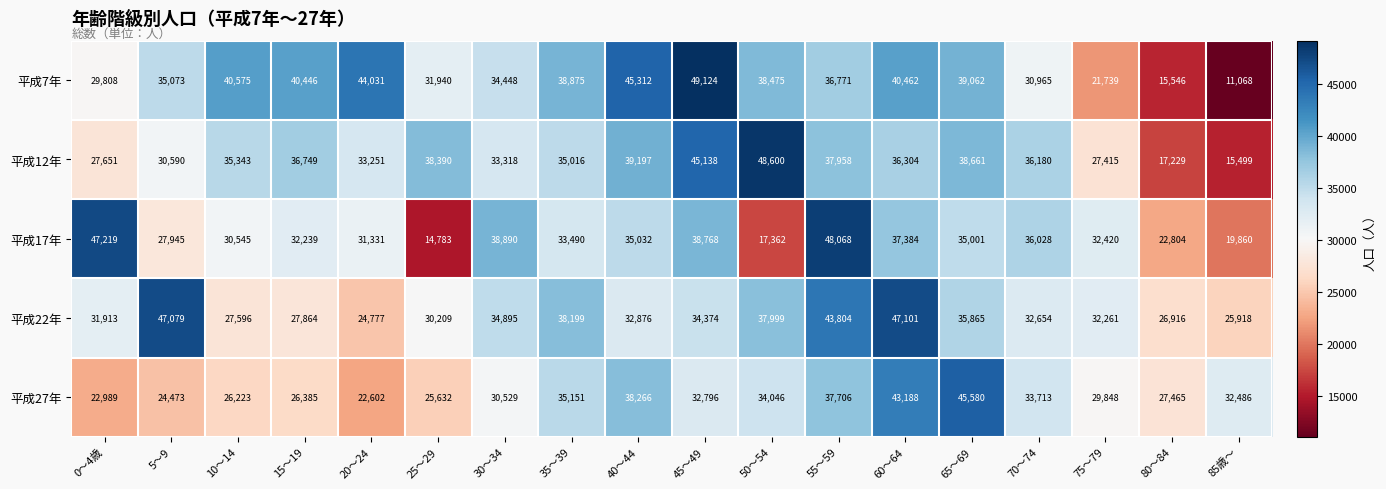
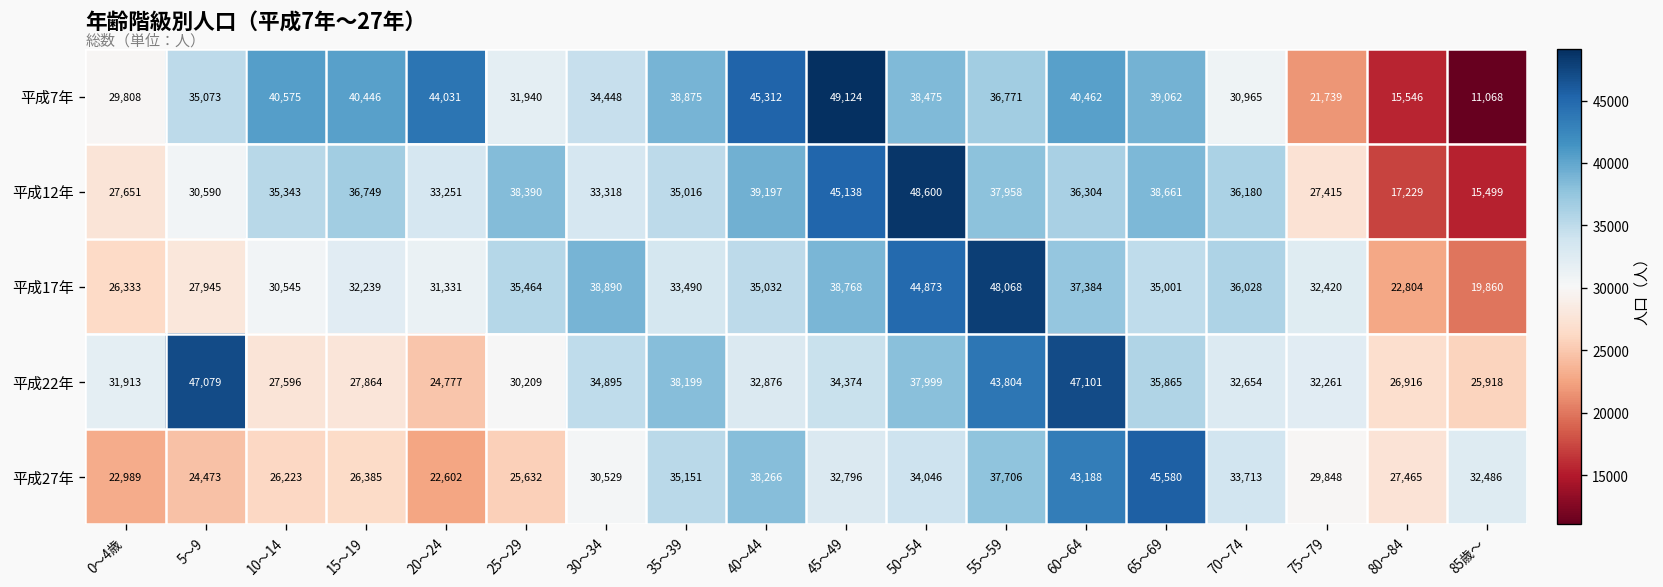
平成17年, 0～4歳: 47,219 -> 26,333
平成17年, 25～29: 14,783 -> 35,464
平成17年, 50～54: 17,362 -> 44,873
